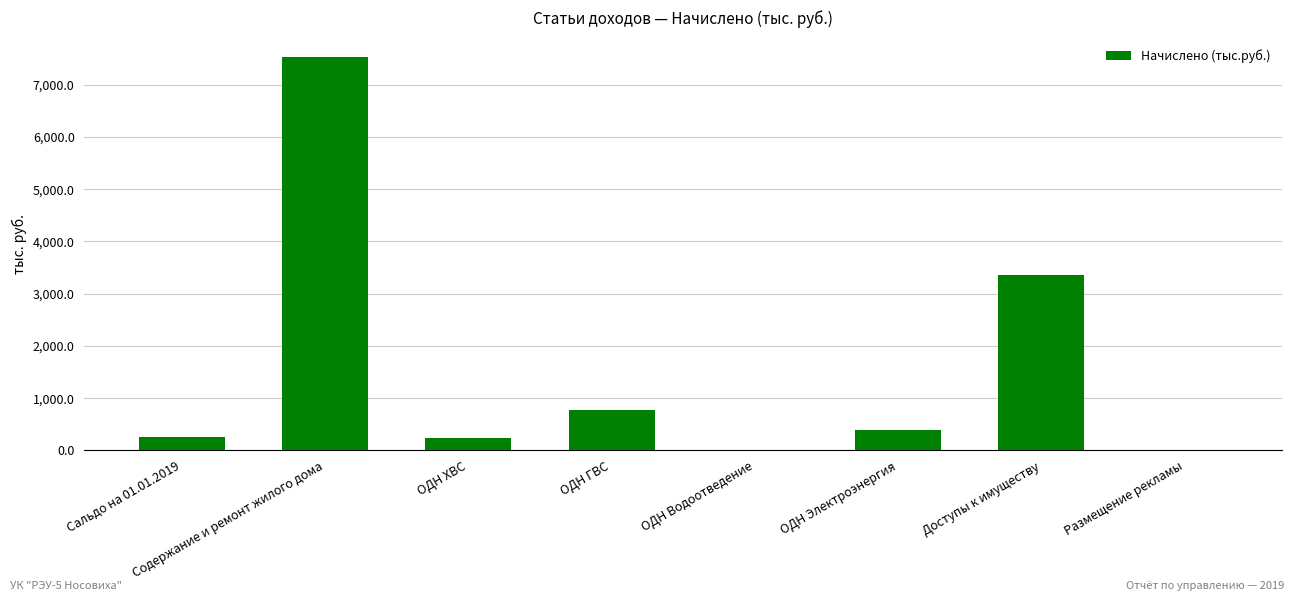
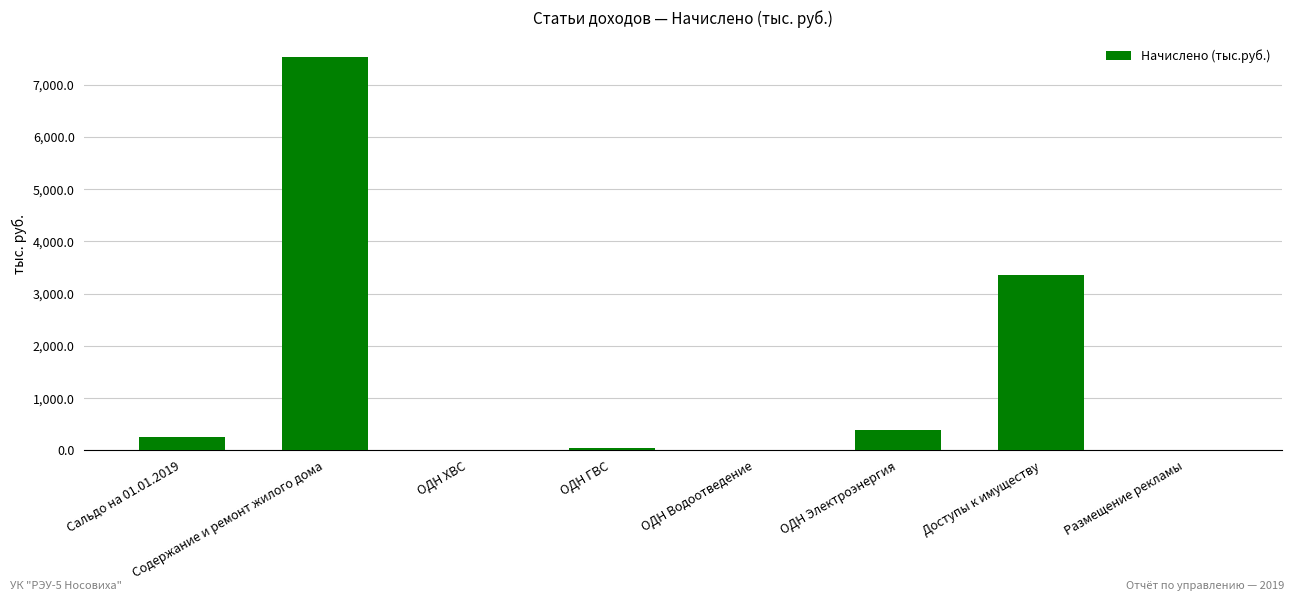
ОДН ХВС: 200 -> 0
ОДН ГВС: 800 -> 0
